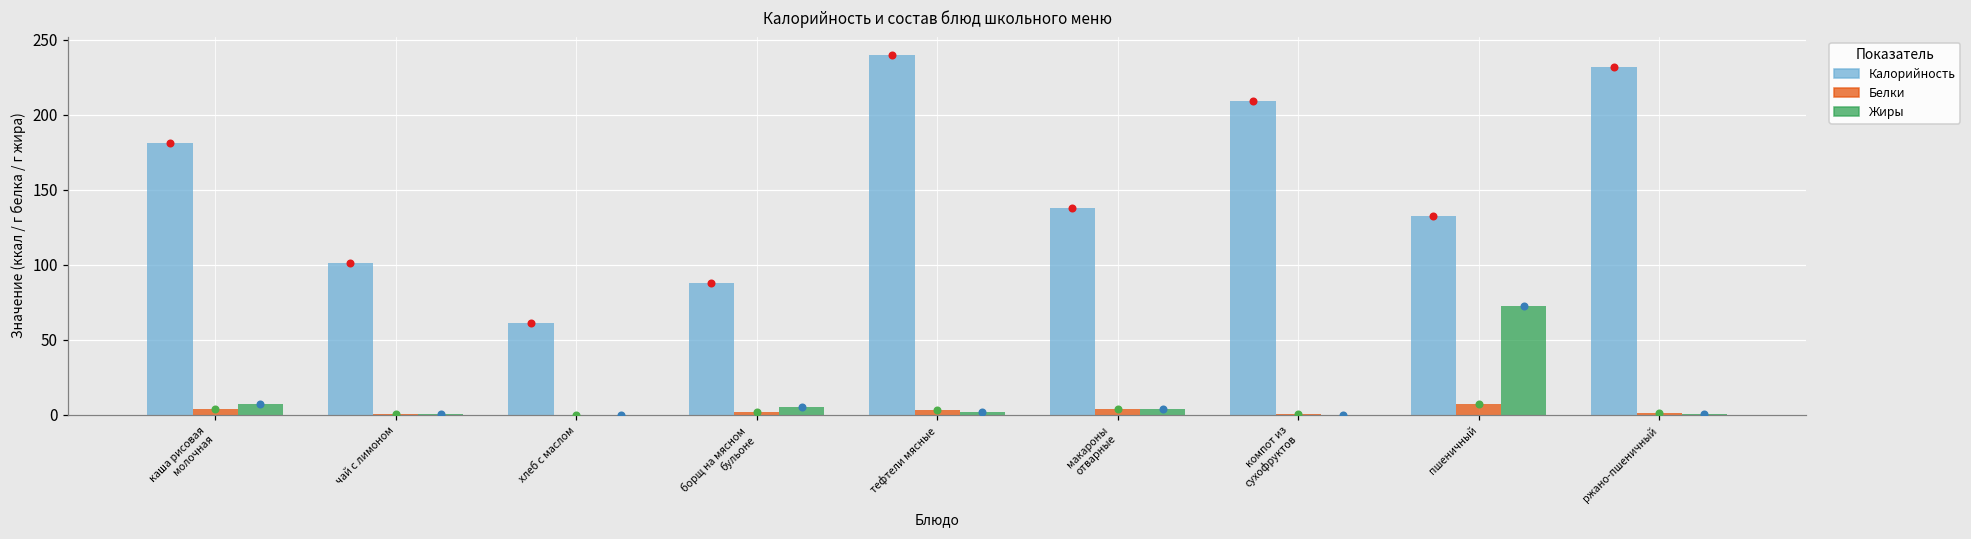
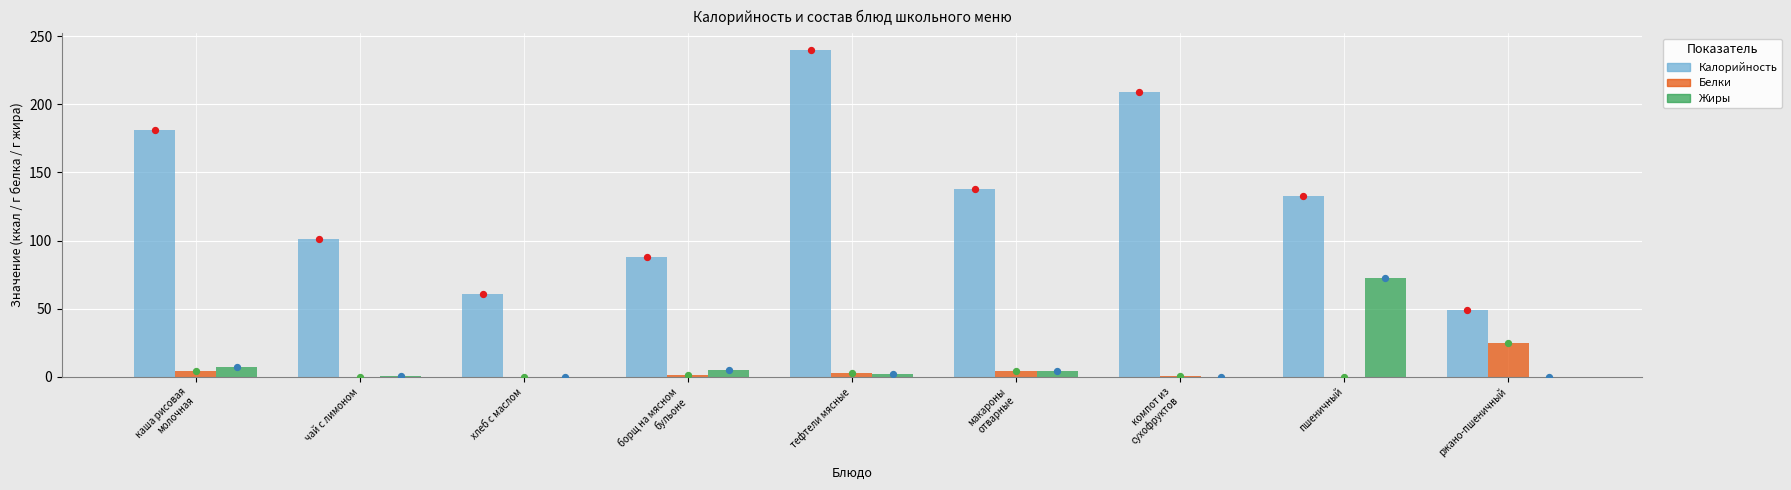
Белки, пшеничный: 7 -> 0
Калорийность, ржано-пшеничный: 232 -> 49
Белки, ржано-пшеничный: 1 -> 25
